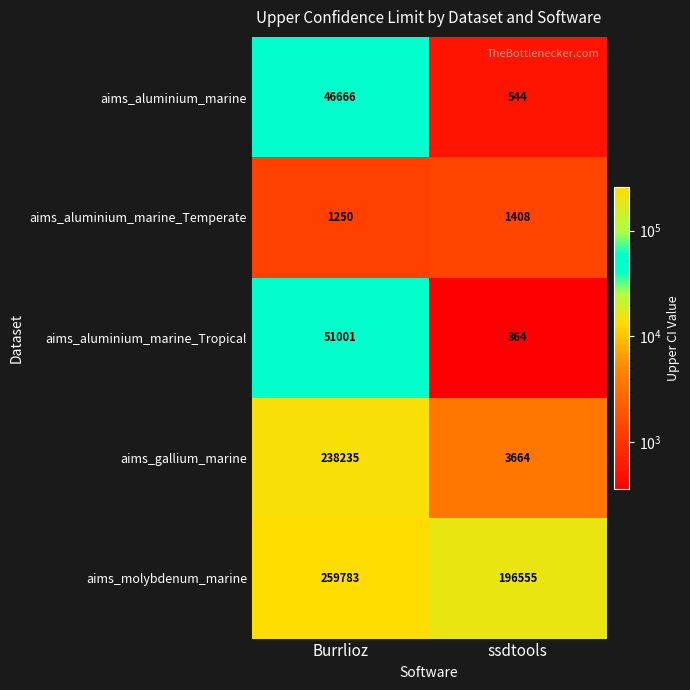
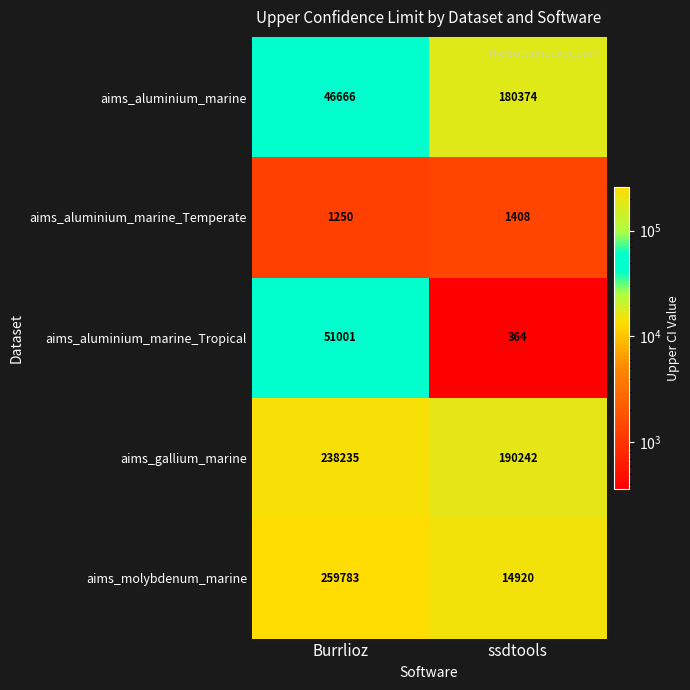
aims_aluminium_marine, ssdtools: 544 -> 180374
aims_gallium_marine, ssdtools: 3664 -> 190242
aims_molybdenum_marine, ssdtools: 196555 -> 14920
